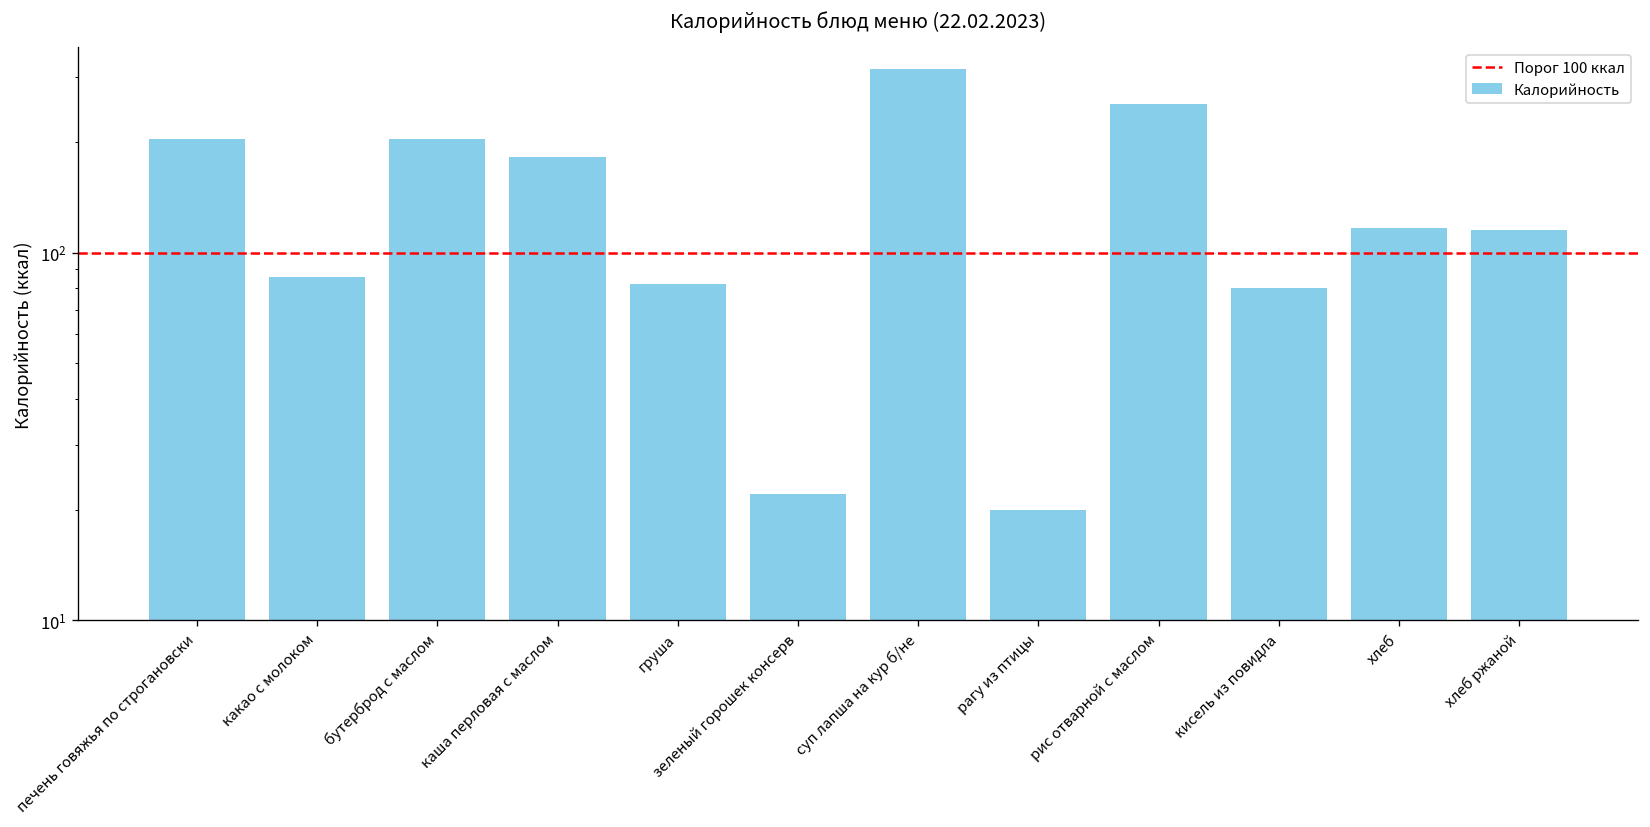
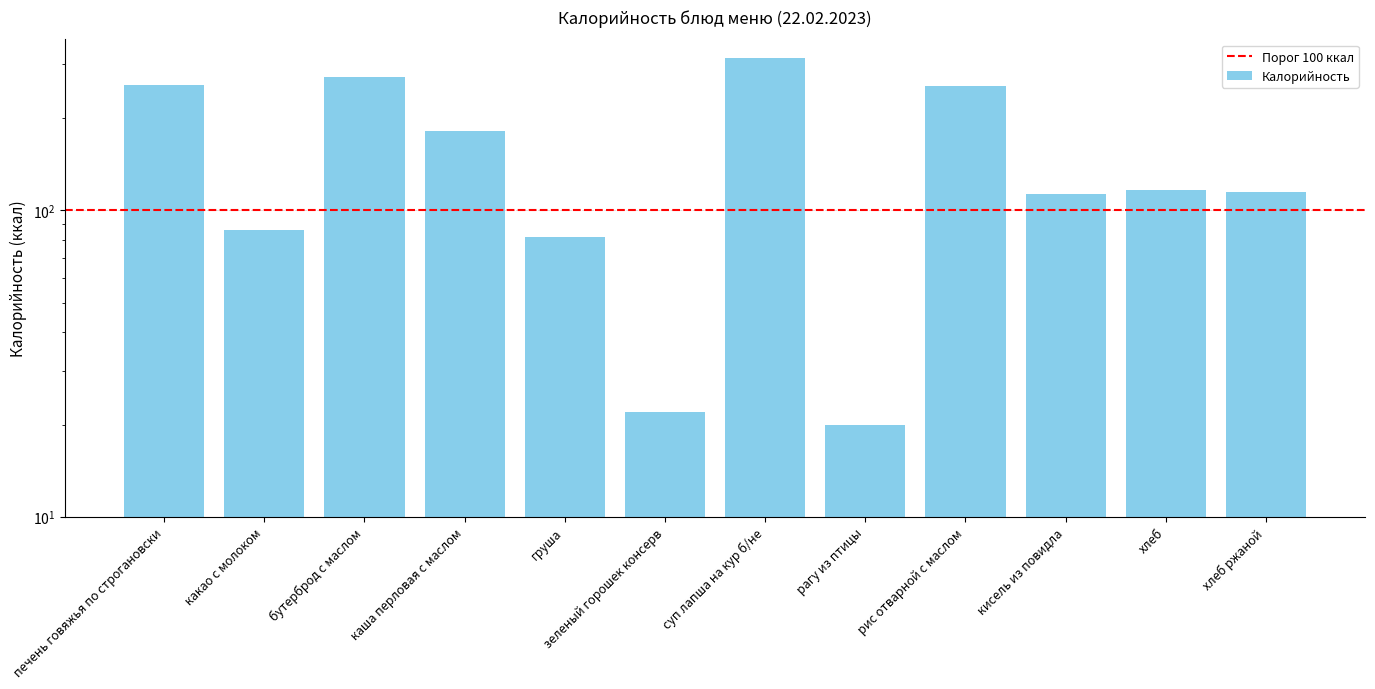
печень говяжья по строгановски: 200 -> 260
бутерброд с маслом: 200 -> 270
кисель из повидла: 80 -> 113
